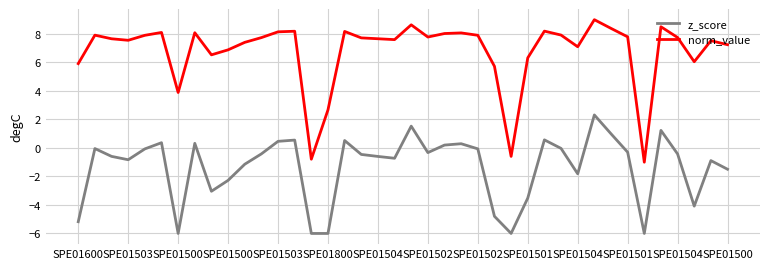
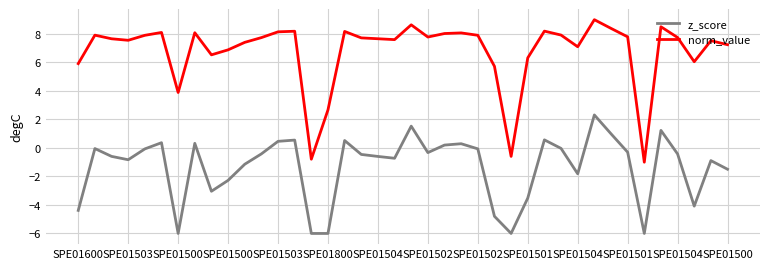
z_score, SPE01600: -5.2 -> -4.4
